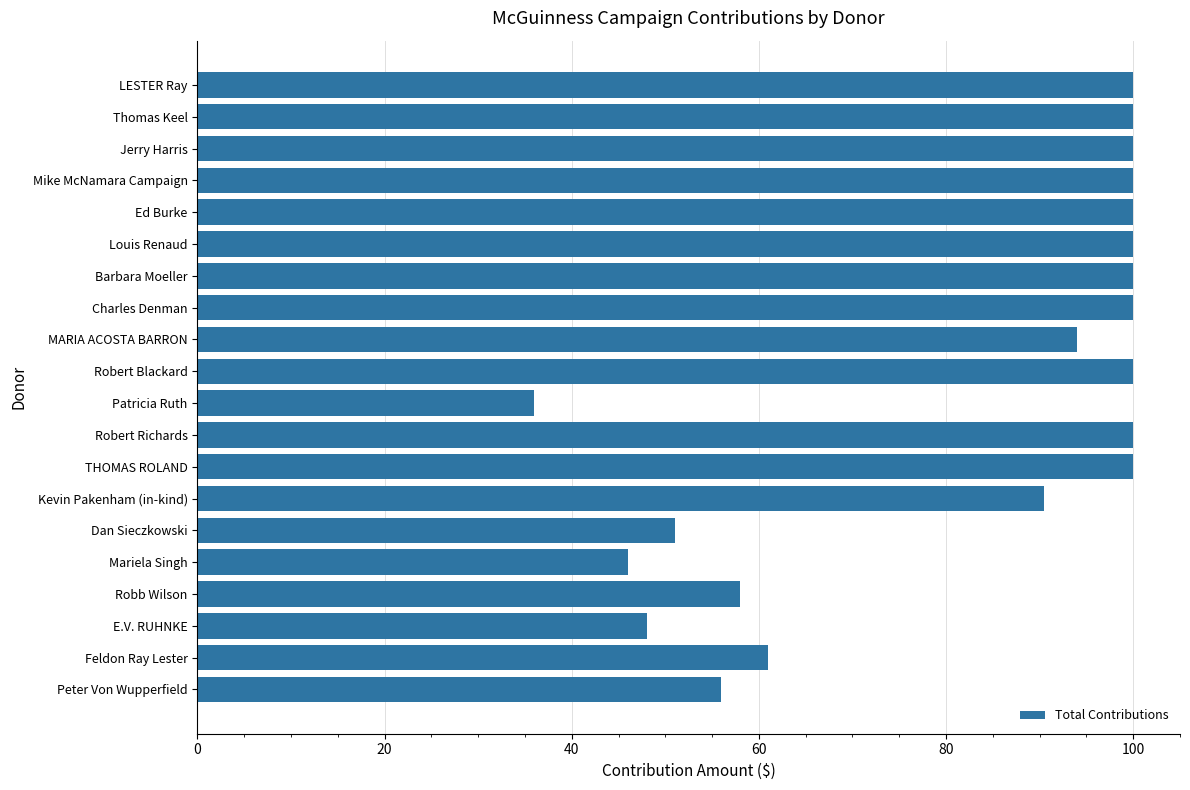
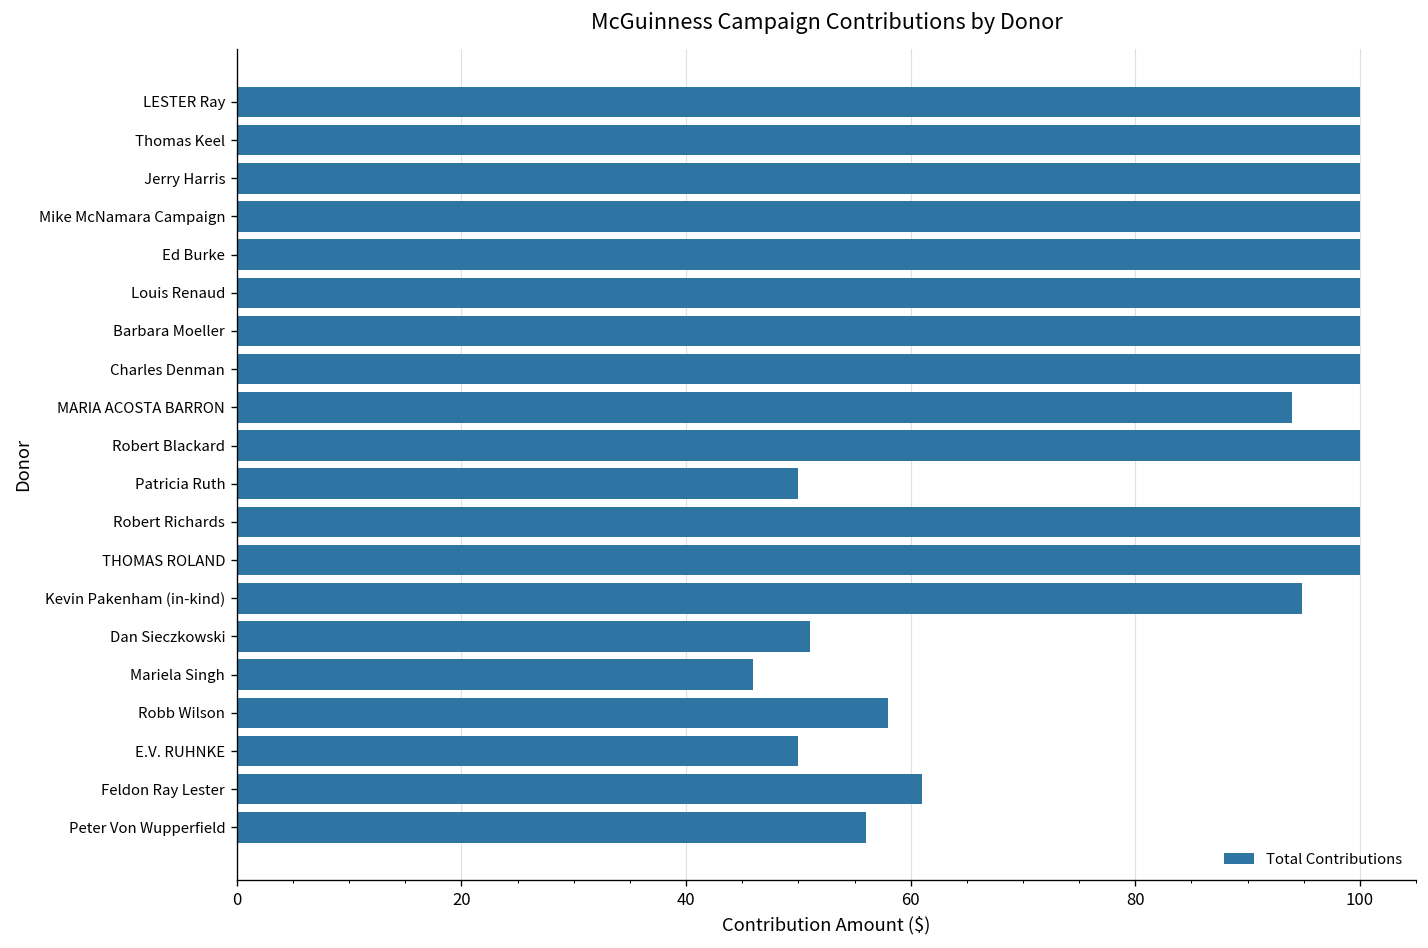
Patricia Ruth: 36 -> 50
Kevin Pakenham (in-kind): 91 -> 95
E.V. RUHNKE: 48 -> 50
